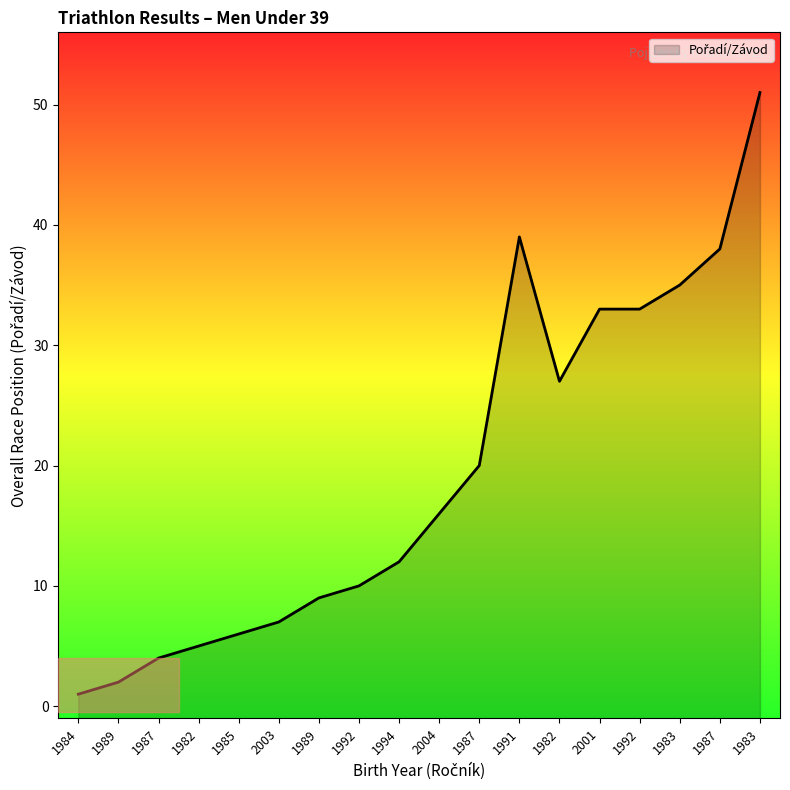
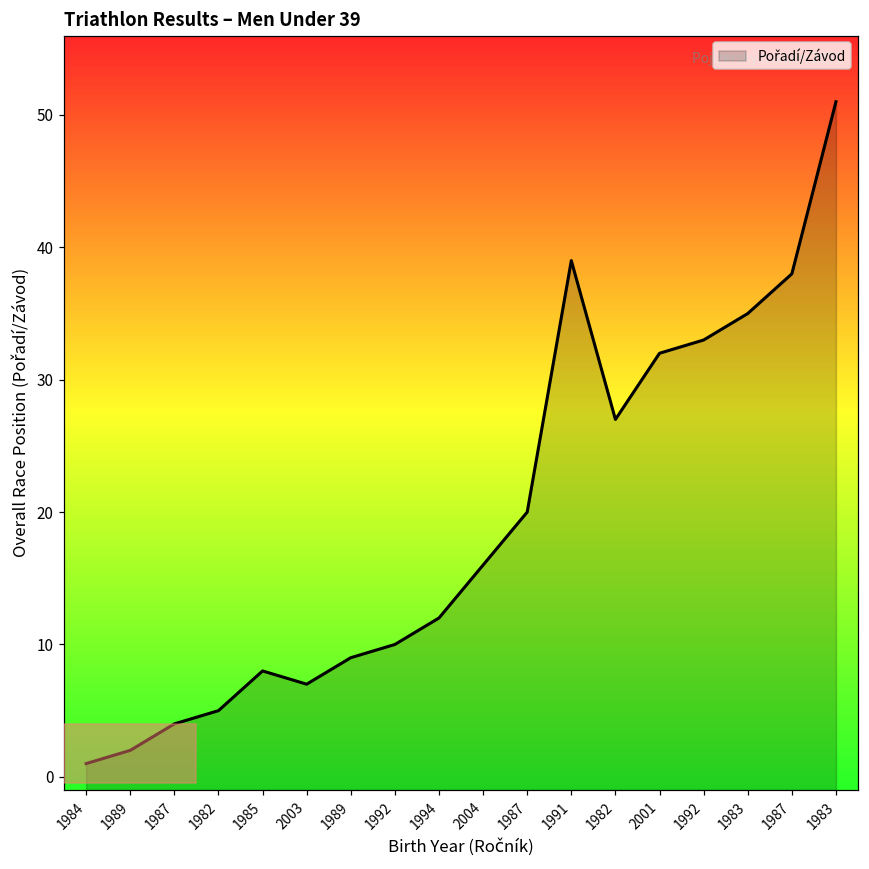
1985: 6 -> 8
2001: 33 -> 32
